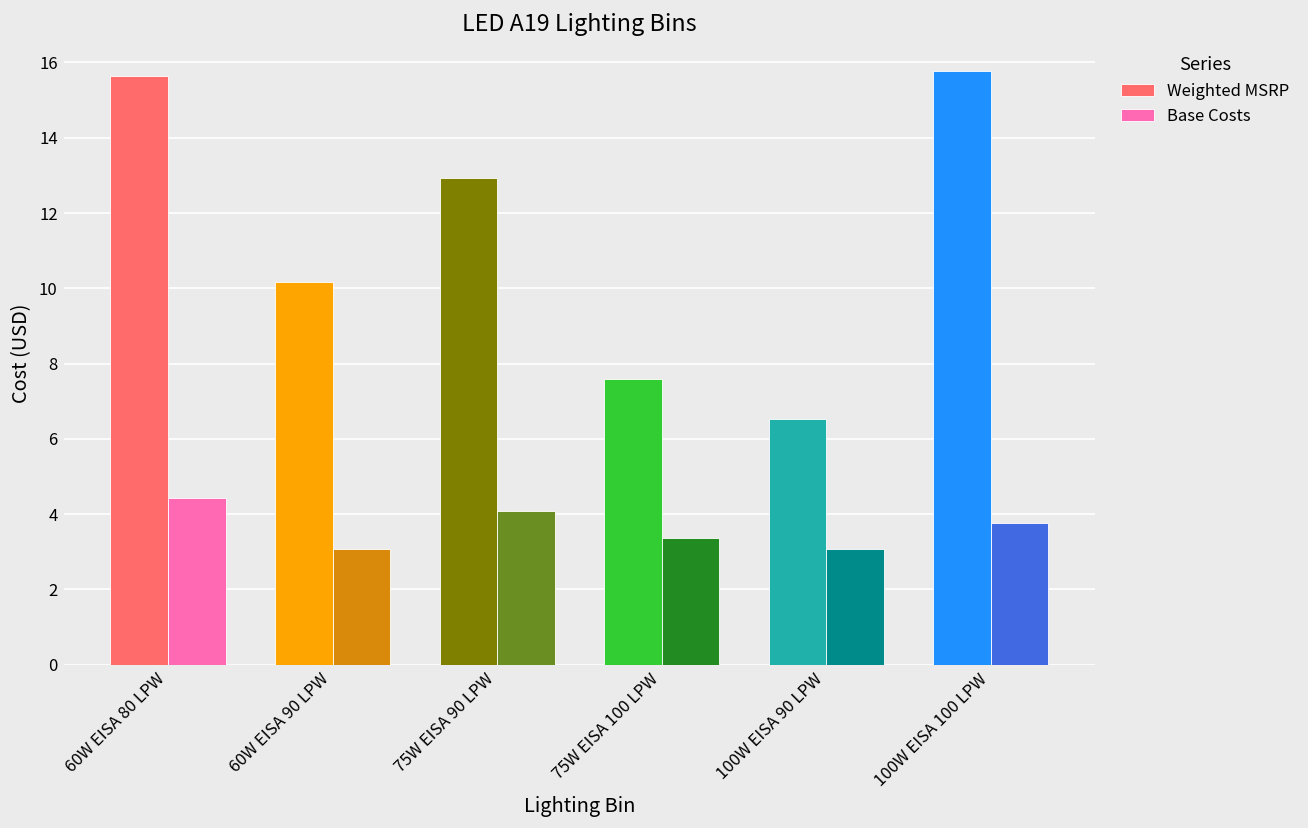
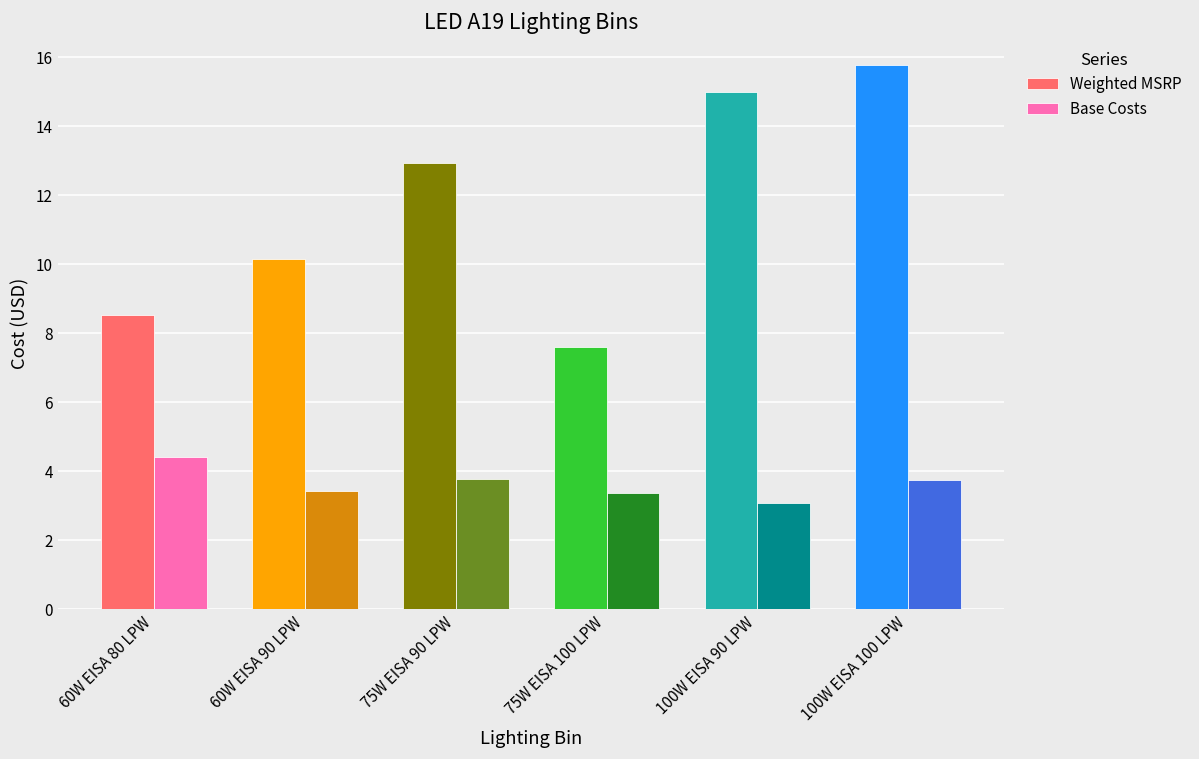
Weighted MSRP, 60W EISA 80 LPW: 15.7 -> 8.5
Base Costs, 60W EISA 90 LPW: 3.1 -> 3.4
Base Costs, 75W EISA 90 LPW: 4.1 -> 3.8
Weighted MSRP, 100W EISA 90 LPW: 6.5 -> 15.0
